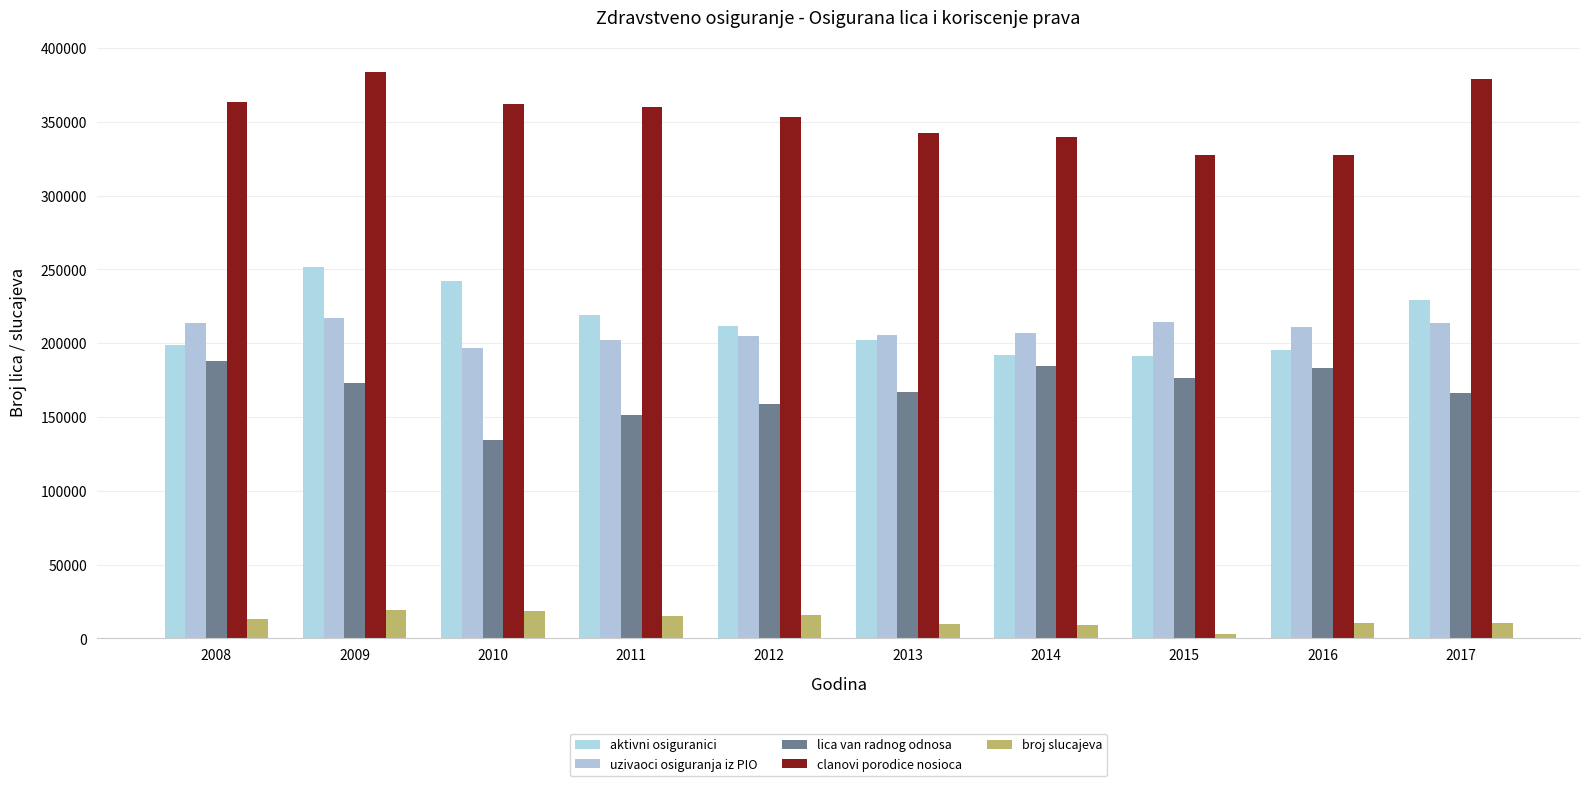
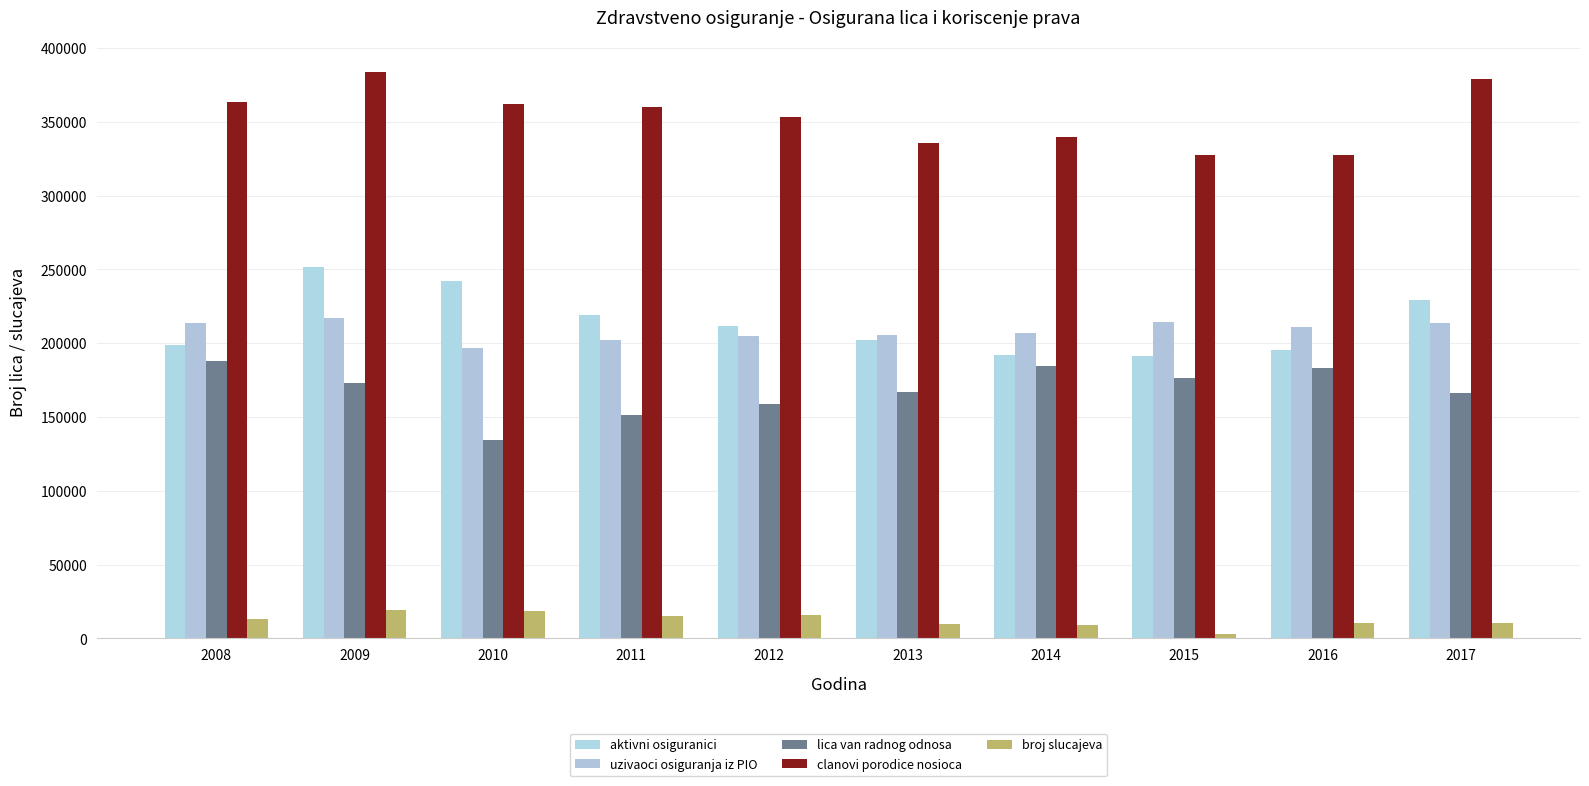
clanovi porodice nosioca, 2013: 343000 -> 336000
